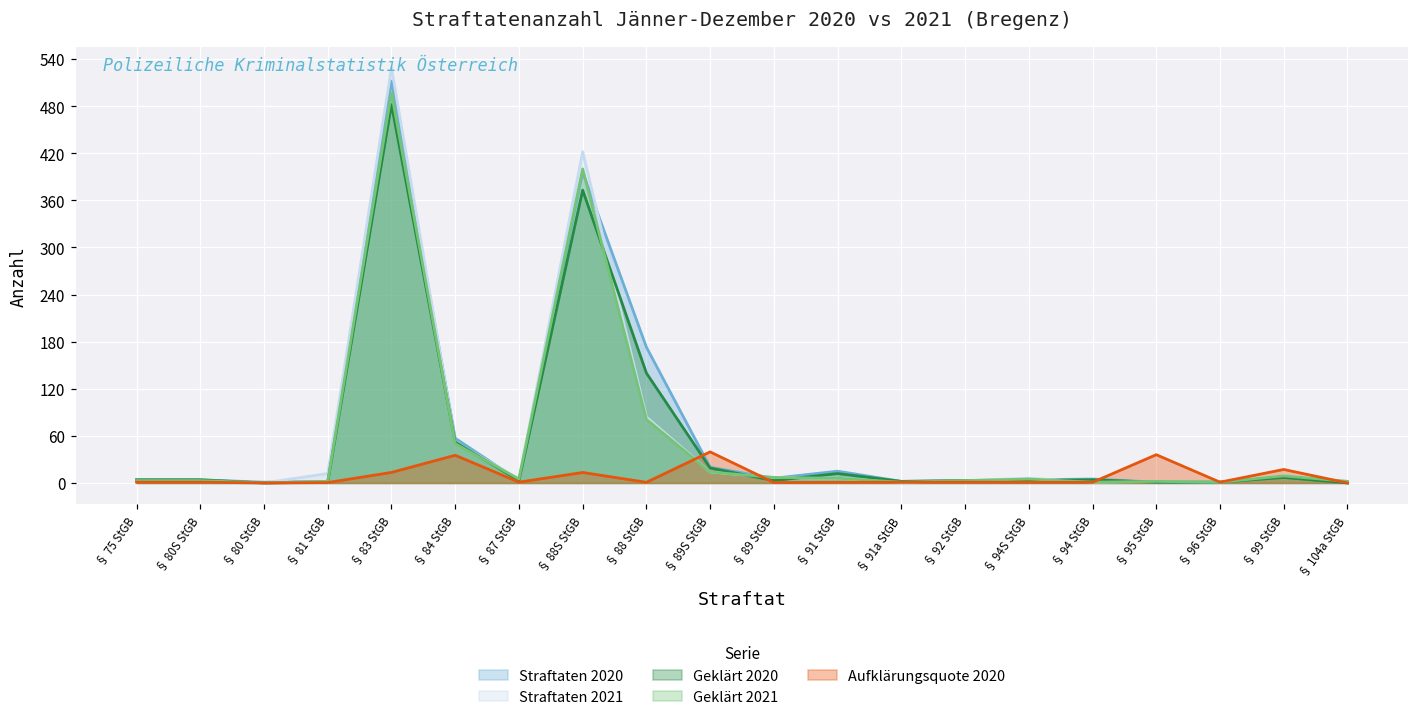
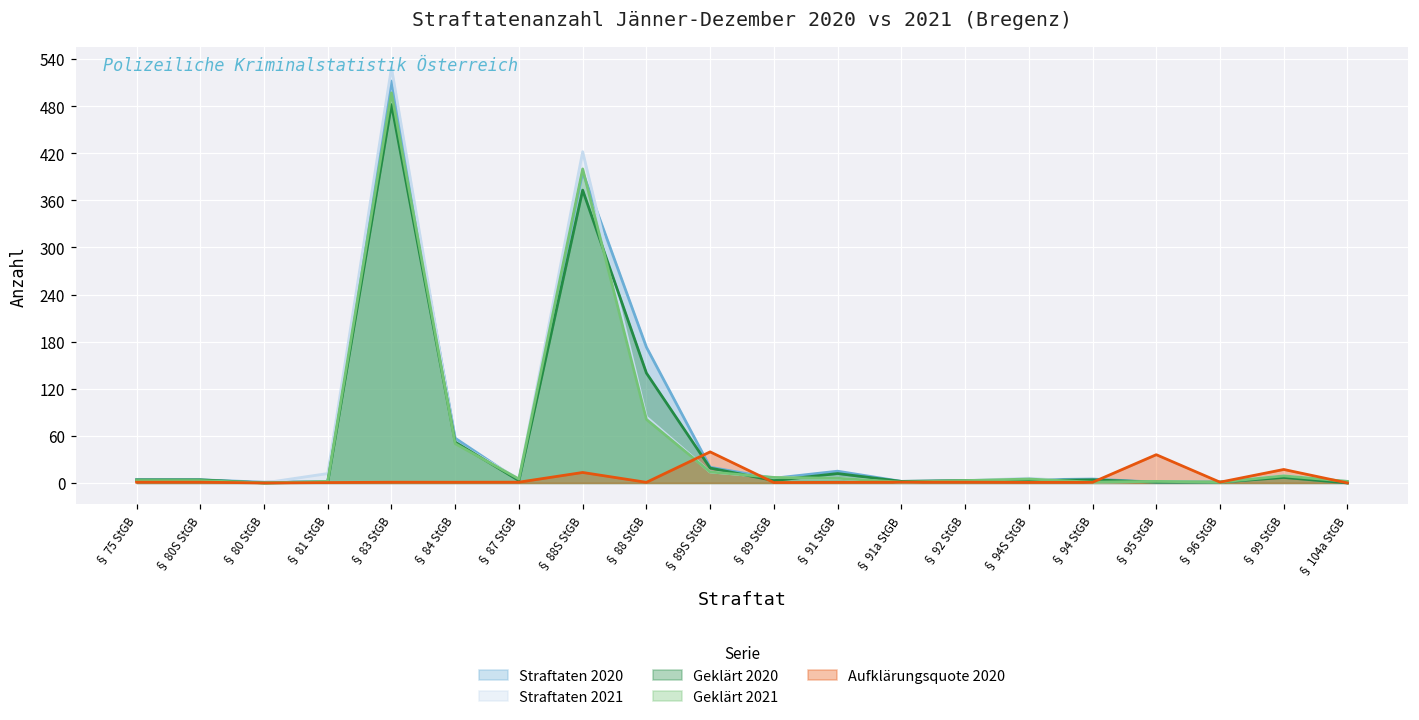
Aufklärungsquote 2020, § 83 StGB: 10 -> 0
Aufklärungsquote 2020, § 84 StGB: 40 -> 0
